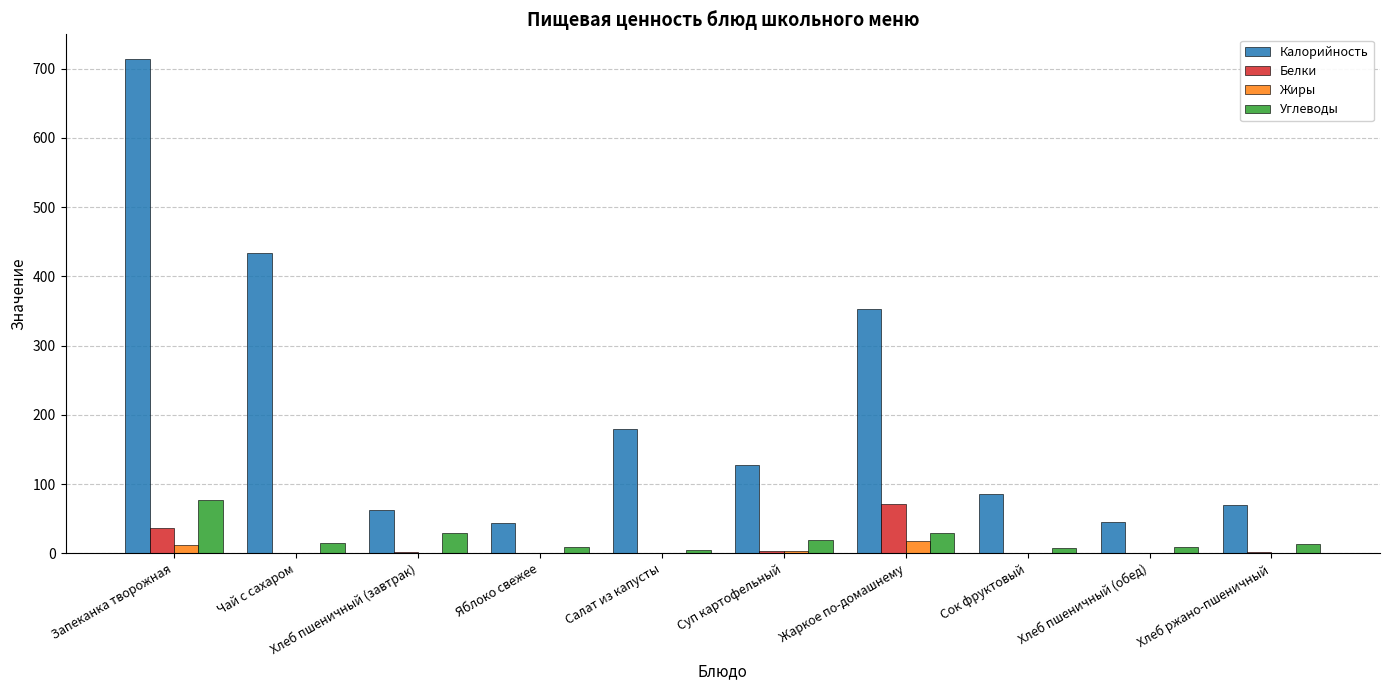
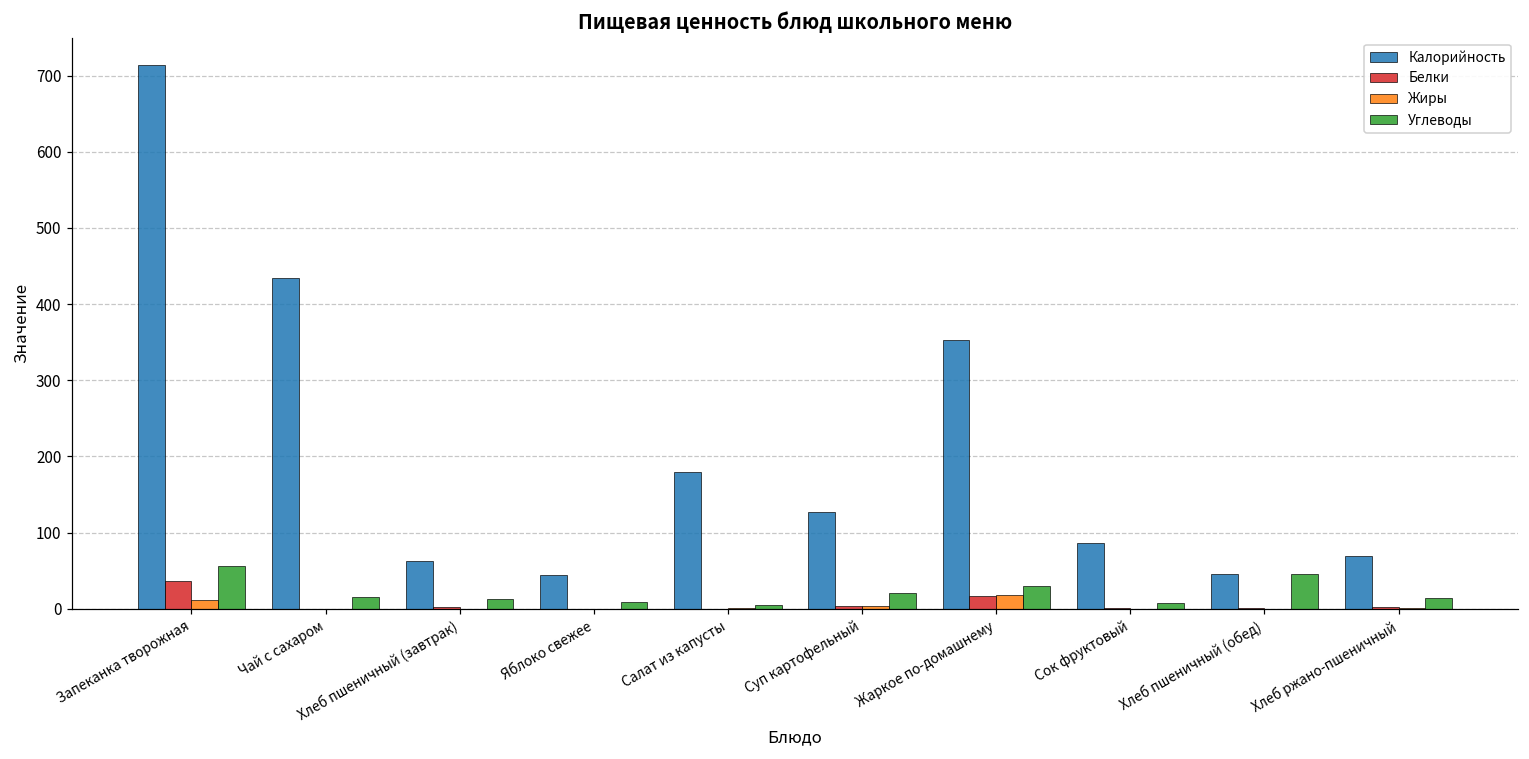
Углеводы, Запеканка творожная: 80 -> 60
Углеводы, Хлеб пшеничный (завтрак): 30 -> 10
Белки, Жаркое по-домашнему: 70 -> 20
Углеводы, Хлеб пшеничный (обед): 10 -> 50
